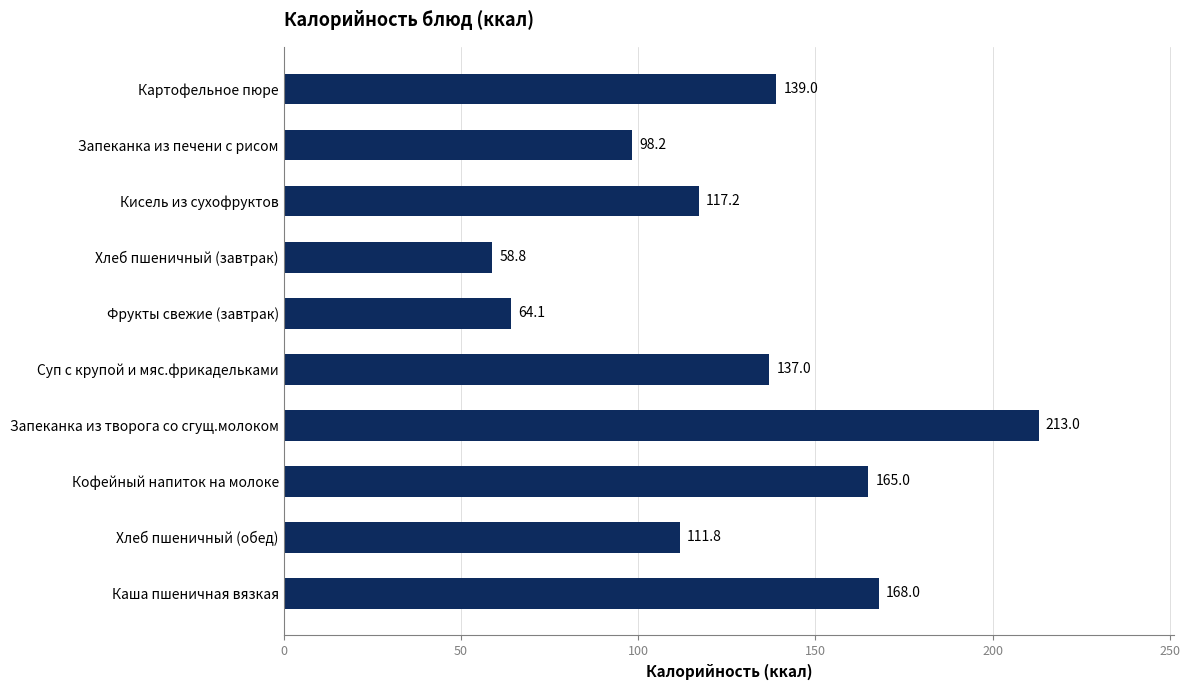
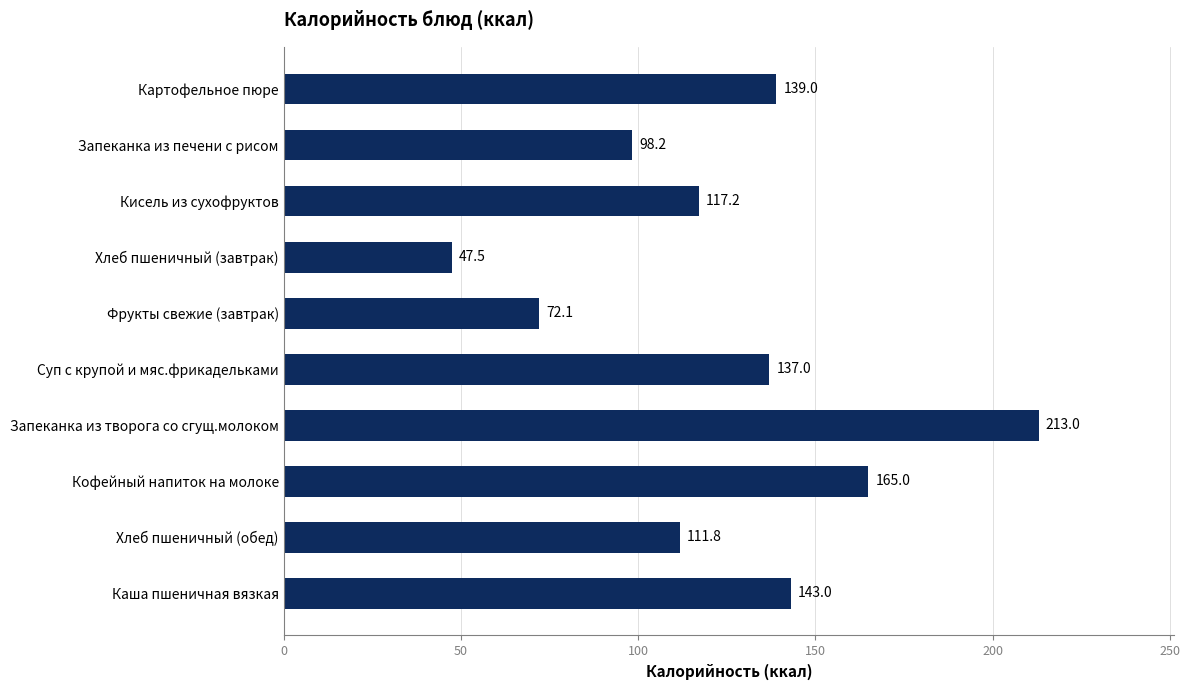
Хлеб пшеничный (завтрак): 58.8 -> 47.5
Фрукты свежие (завтрак): 64.1 -> 72.1
Каша пшеничная вязкая: 168.0 -> 143.0
